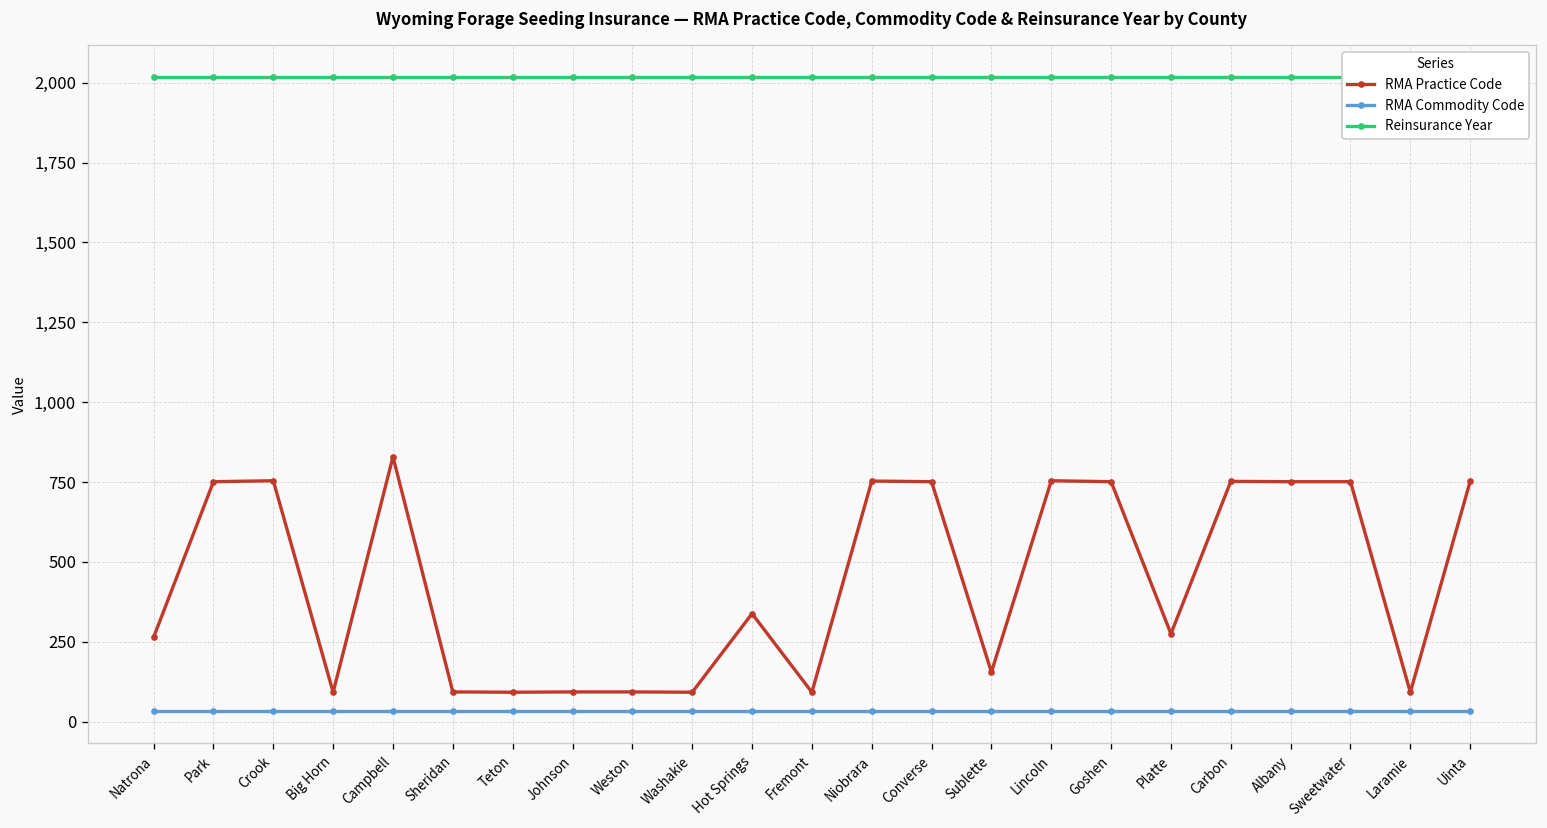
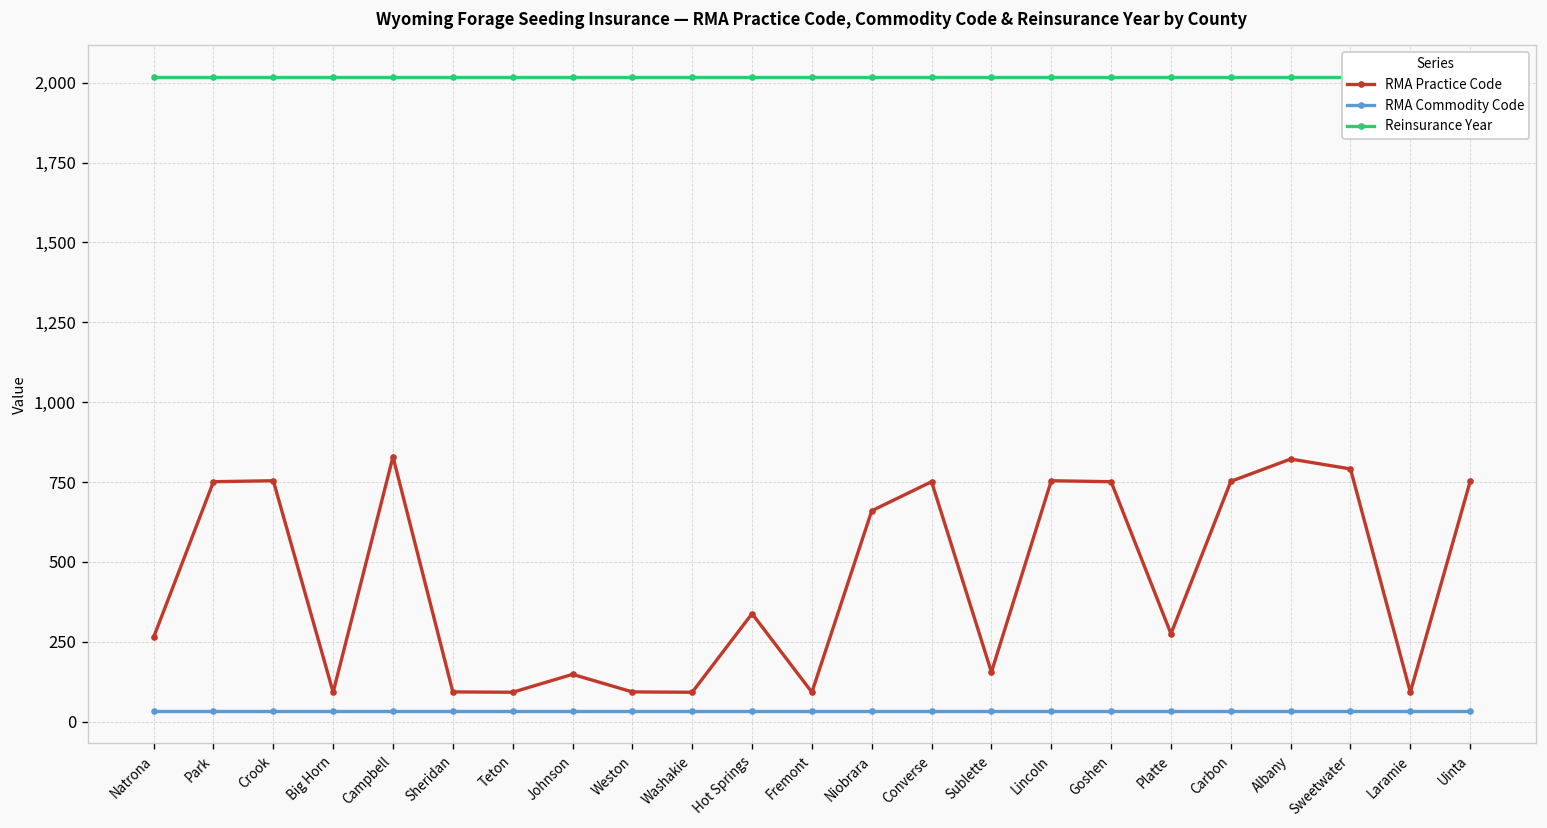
RMA Practice Code, Johnson: 90 -> 150
RMA Practice Code, Niobrara: 750 -> 660
RMA Practice Code, Albany: 750 -> 820
RMA Practice Code, Sweetwater: 750 -> 790
